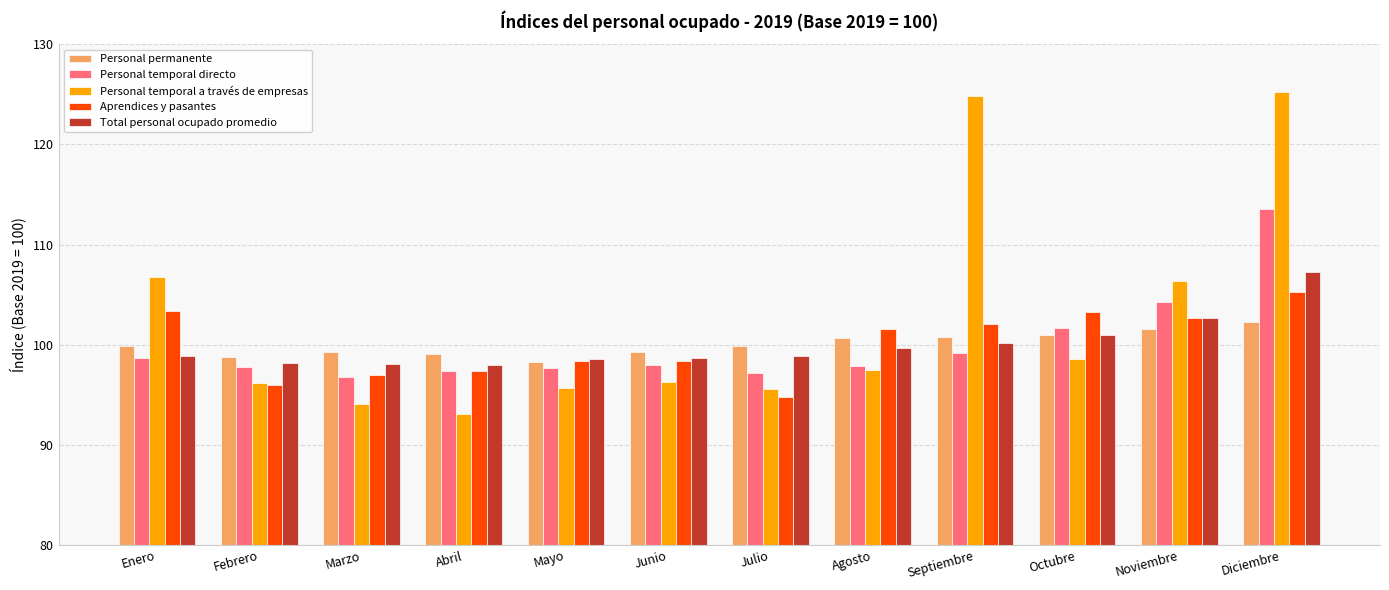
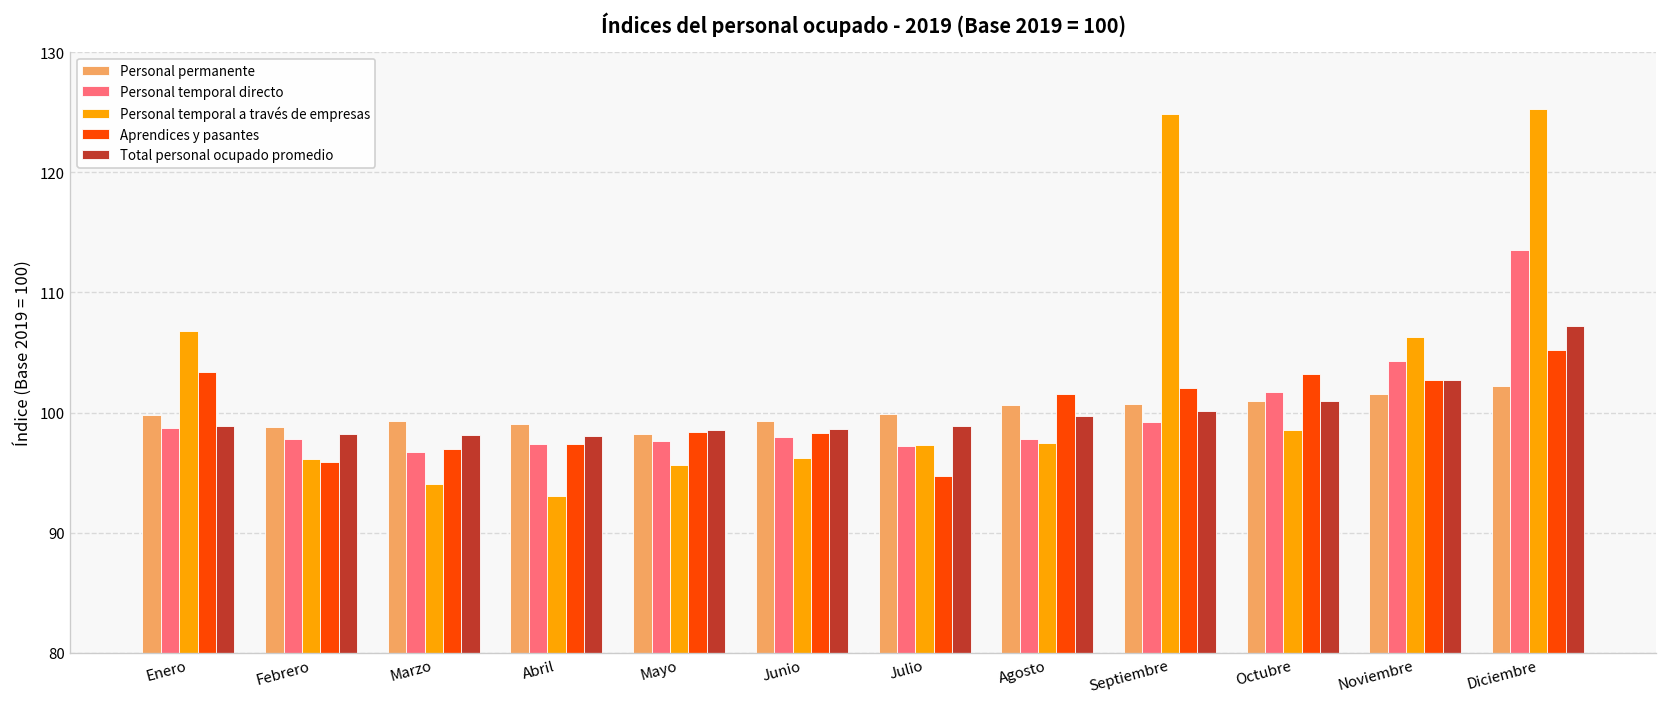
Personal temporal a través de empresas, Julio: 95.5 -> 97.3
